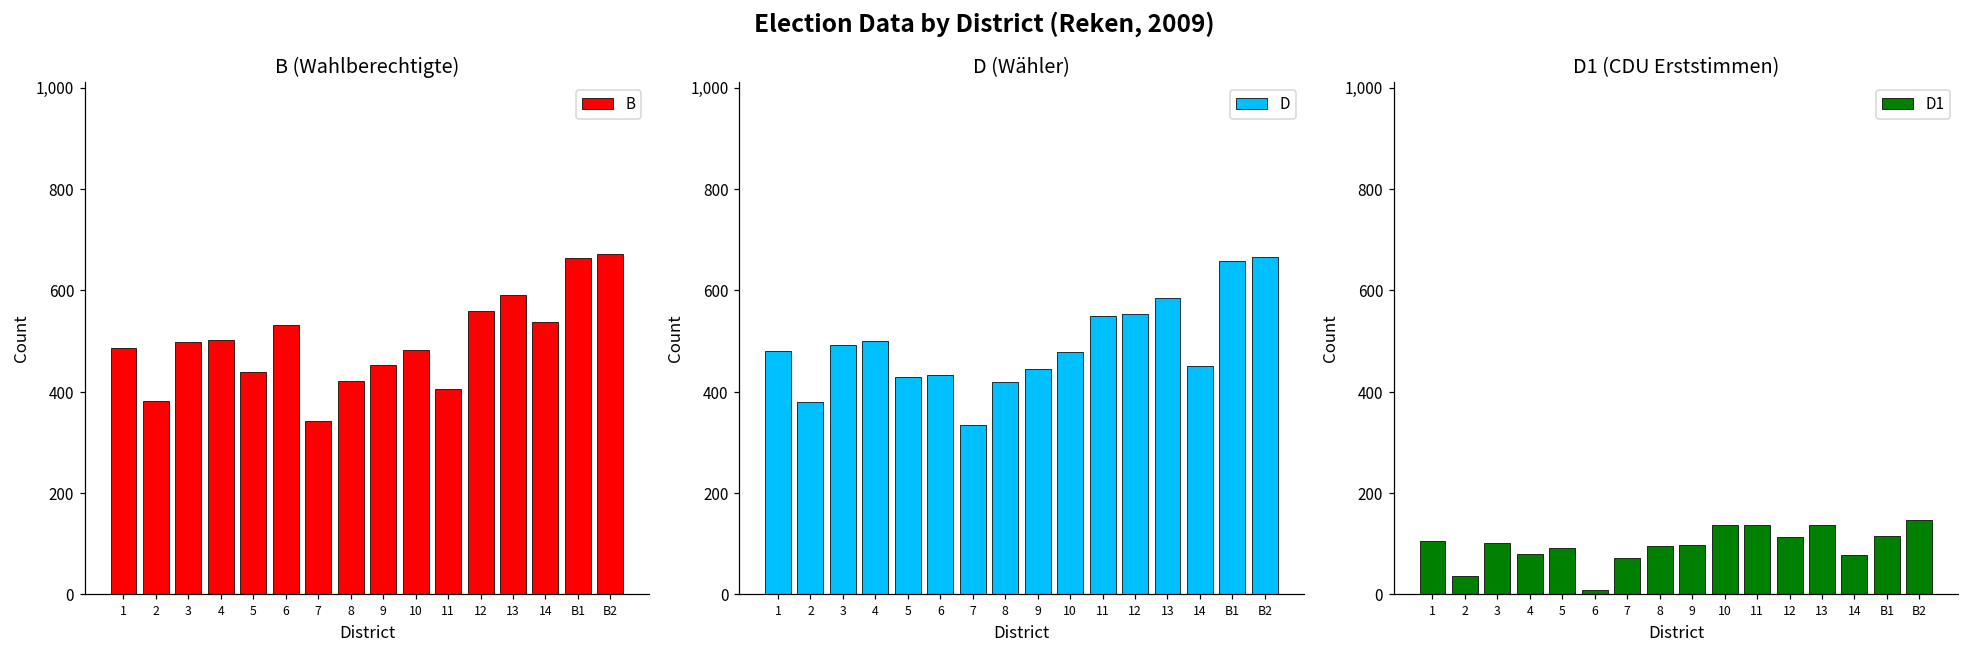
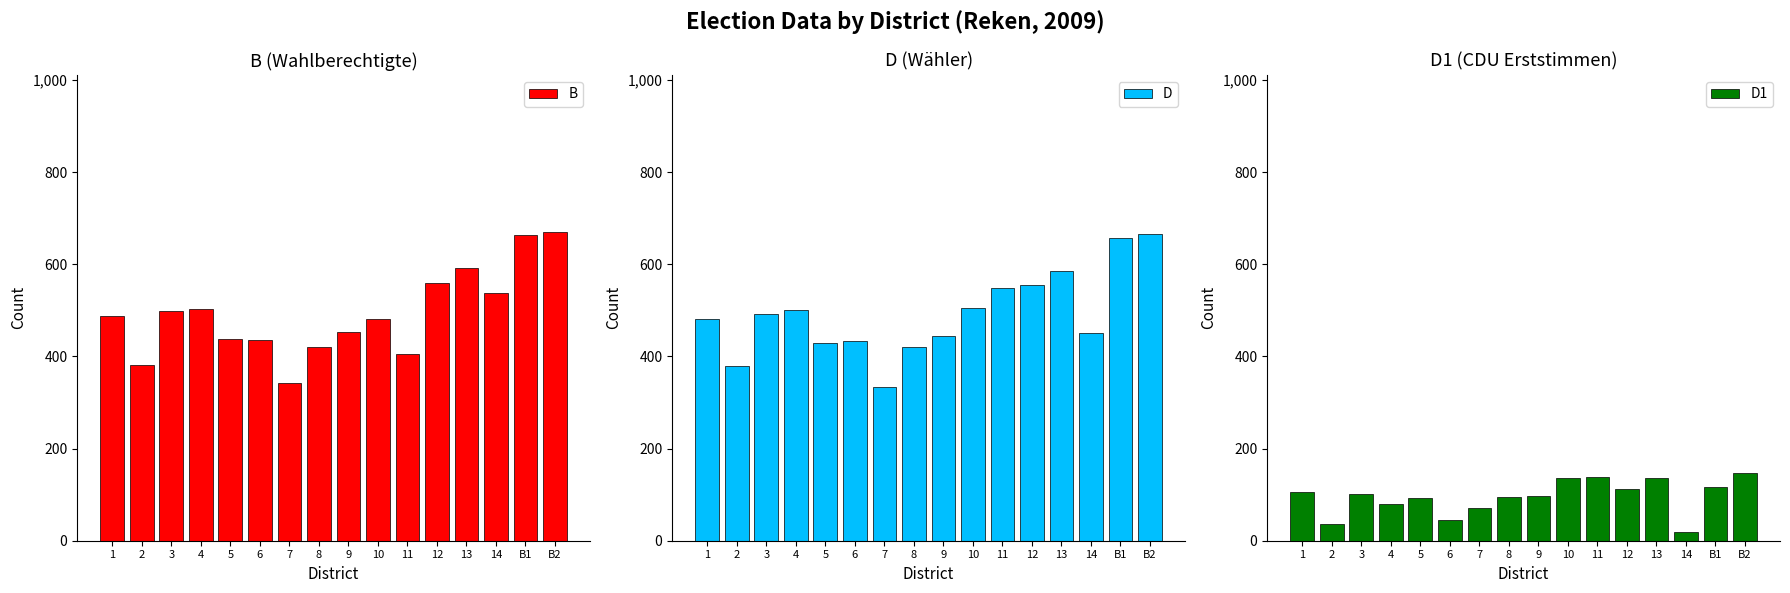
B (Wahlberechtigte), 6: 530 -> 440
D (Wähler), 10: 480 -> 510
D1 (CDU Erststimmen), 6: 10 -> 40
D1 (CDU Erststimmen), 14: 80 -> 20
